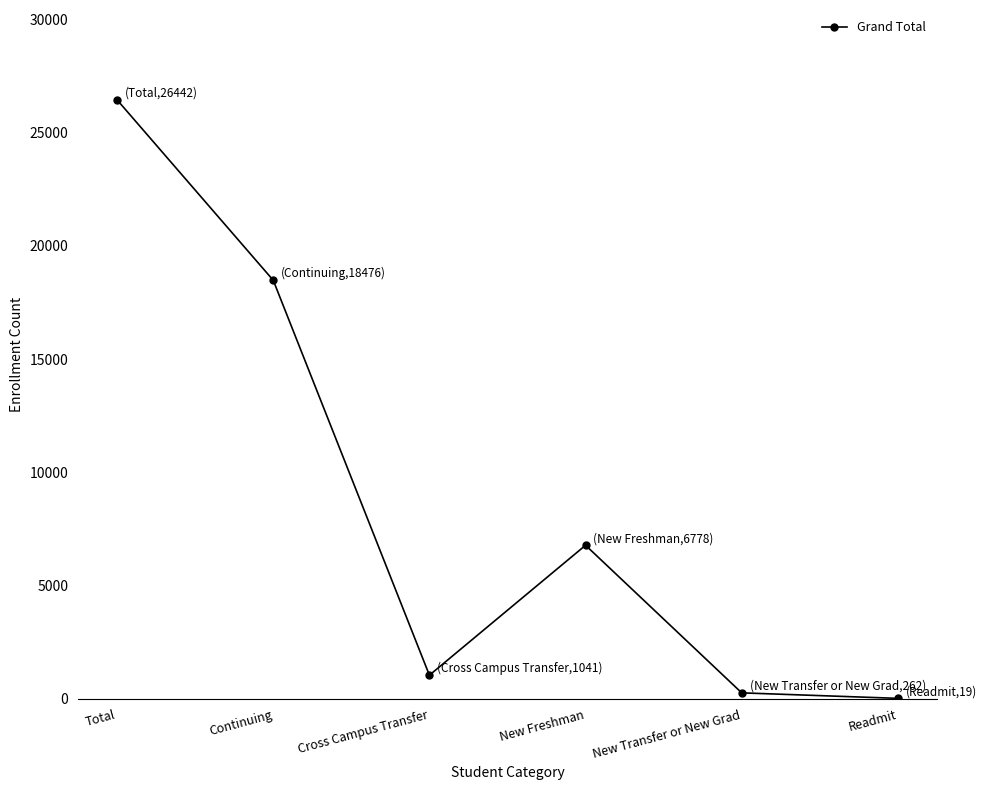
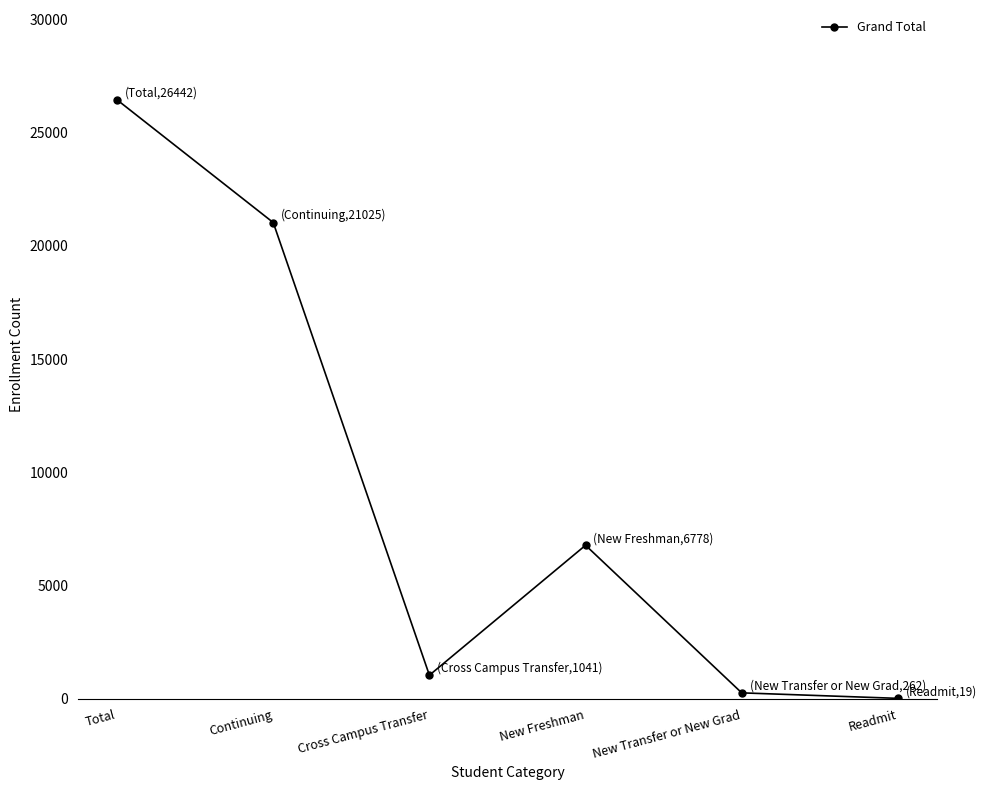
Continuing: 18476 -> 21025
